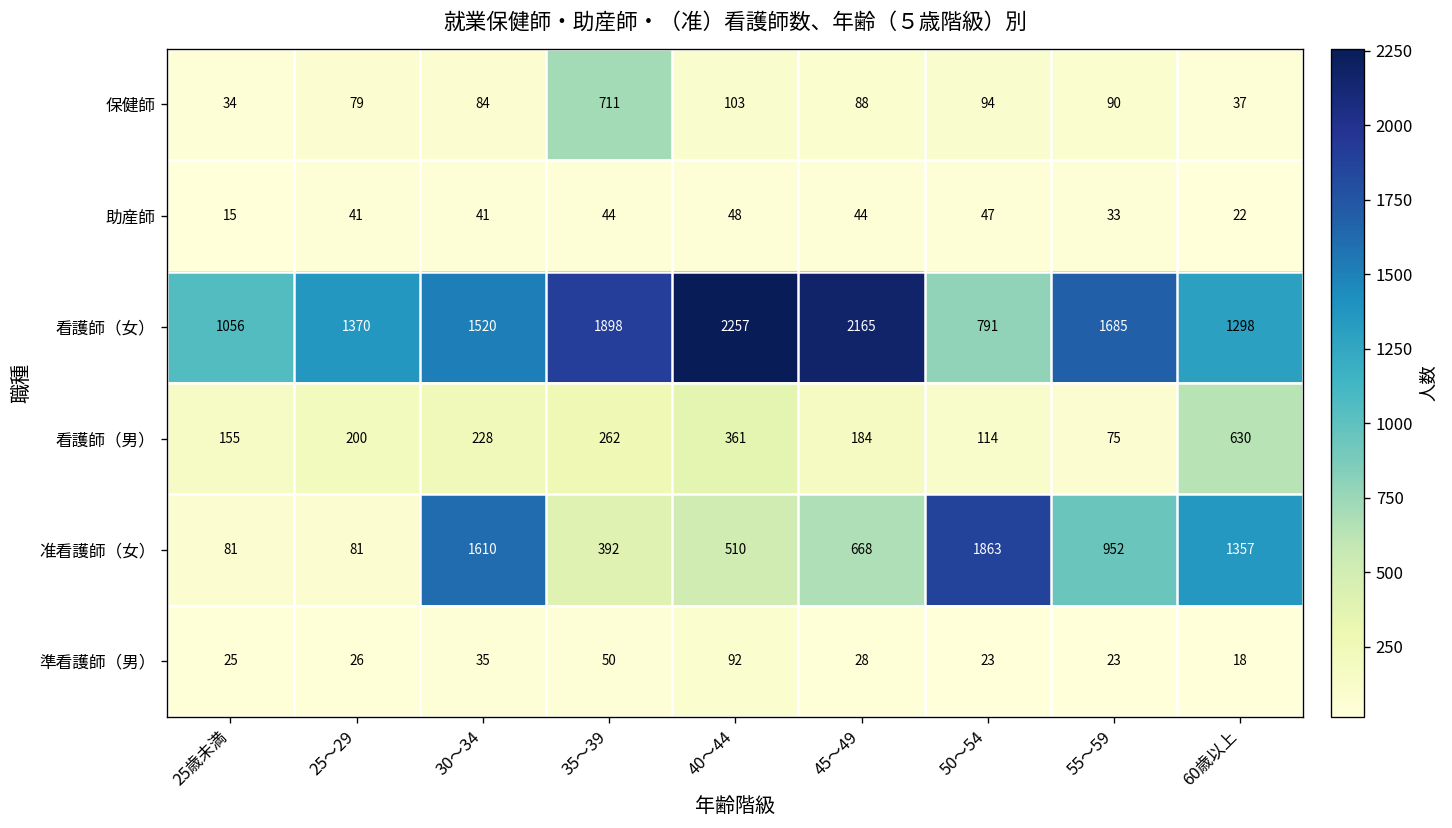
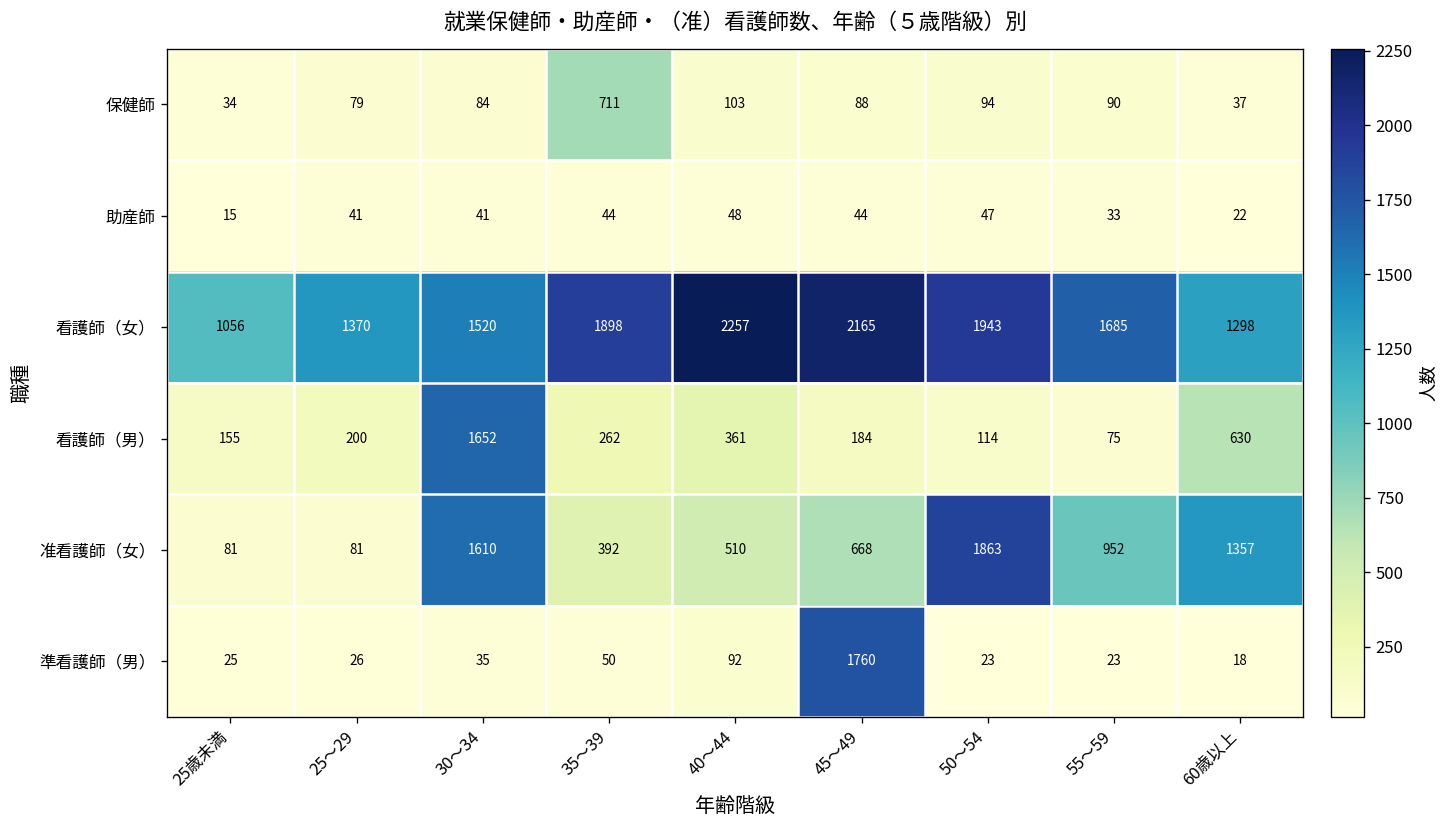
看護師（女）, 50～54: 791 -> 1943
看護師（男）, 30～34: 228 -> 1652
準看護師（男）, 45～49: 28 -> 1760
